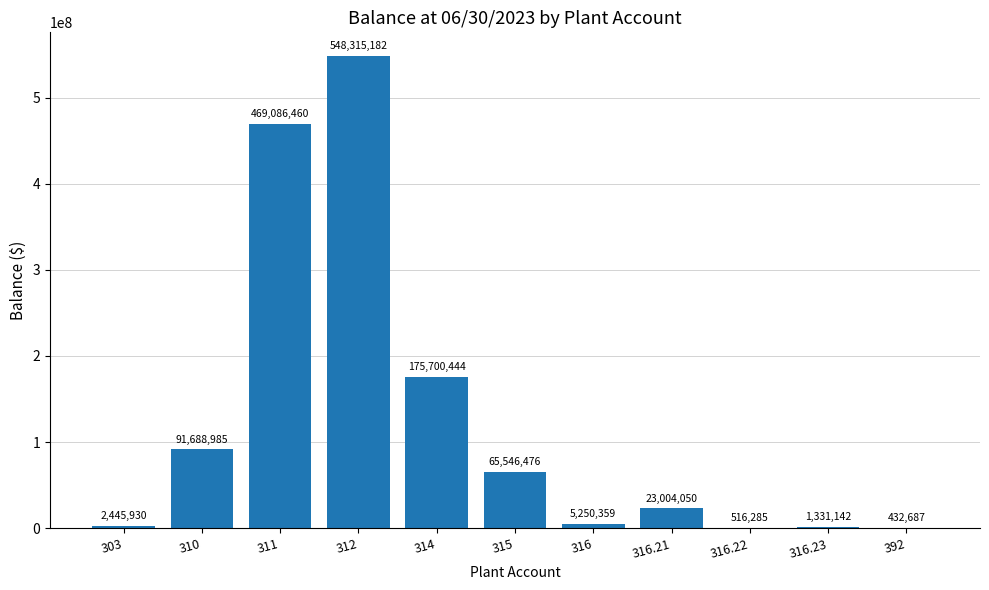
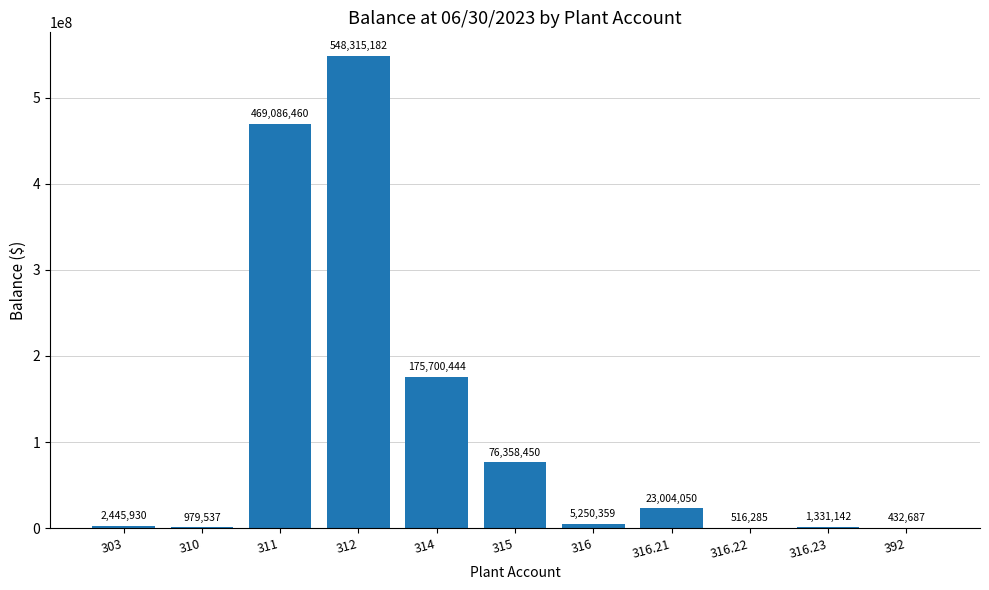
310: 91,688,985 -> 979,537
315: 65,546,476 -> 76,358,450
